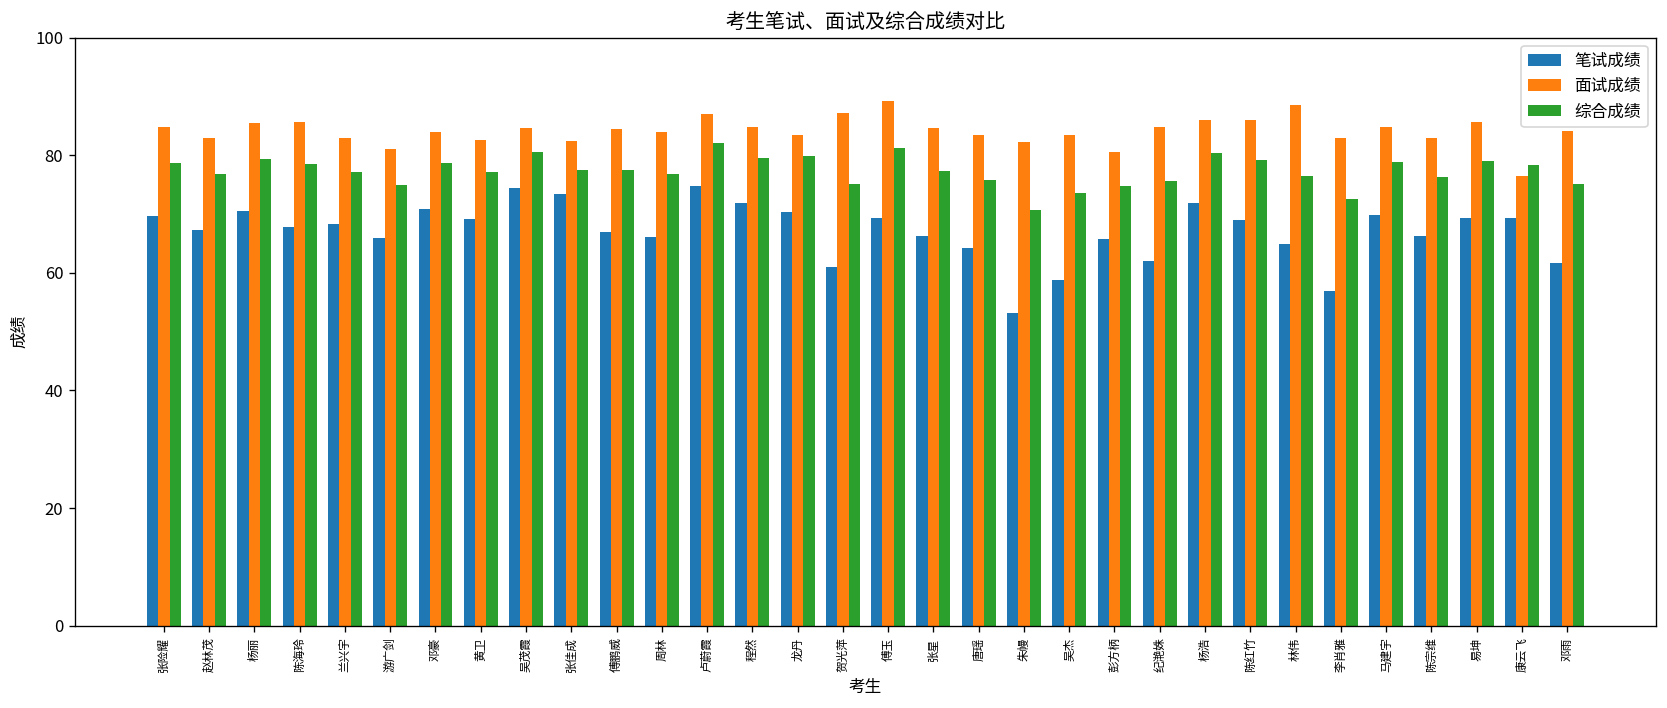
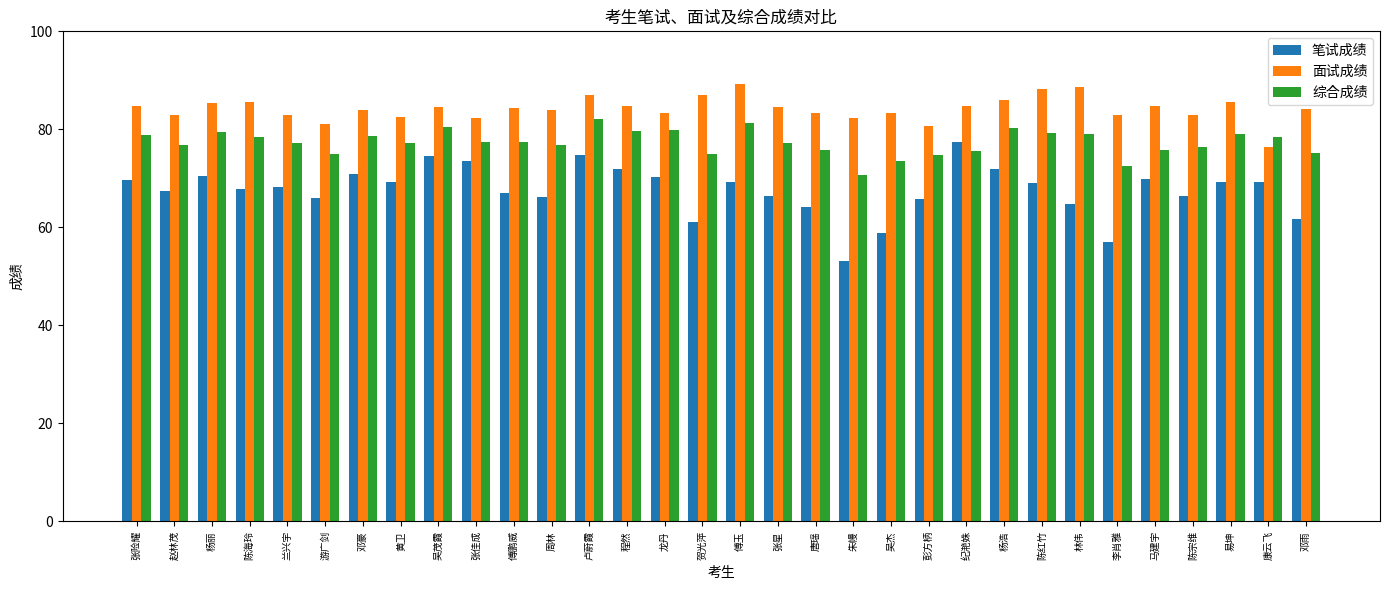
笔试成绩, 纪滟姝: 62 -> 77
面试成绩, 陈红竹: 86 -> 88
综合成绩, 林伟: 76 -> 79
综合成绩, 马建宇: 79 -> 76
